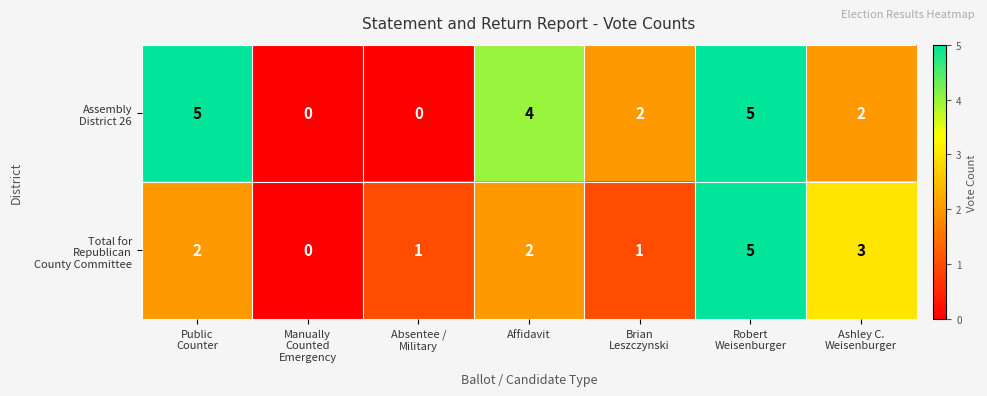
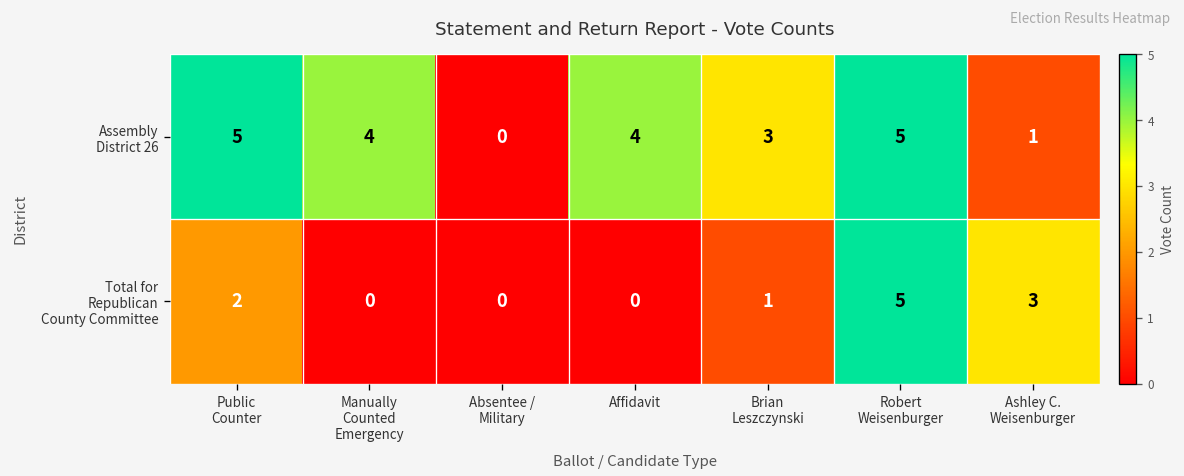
Assembly District 26, Manually Counted Emergency: 0 -> 4
Assembly District 26, Brian Leszczynski: 2 -> 3
Assembly District 26, Ashley C. Weisenburger: 2 -> 1
Total for Republican County Committee, Absentee / Military: 1 -> 0
Total for Republican County Committee, Affidavit: 2 -> 0
